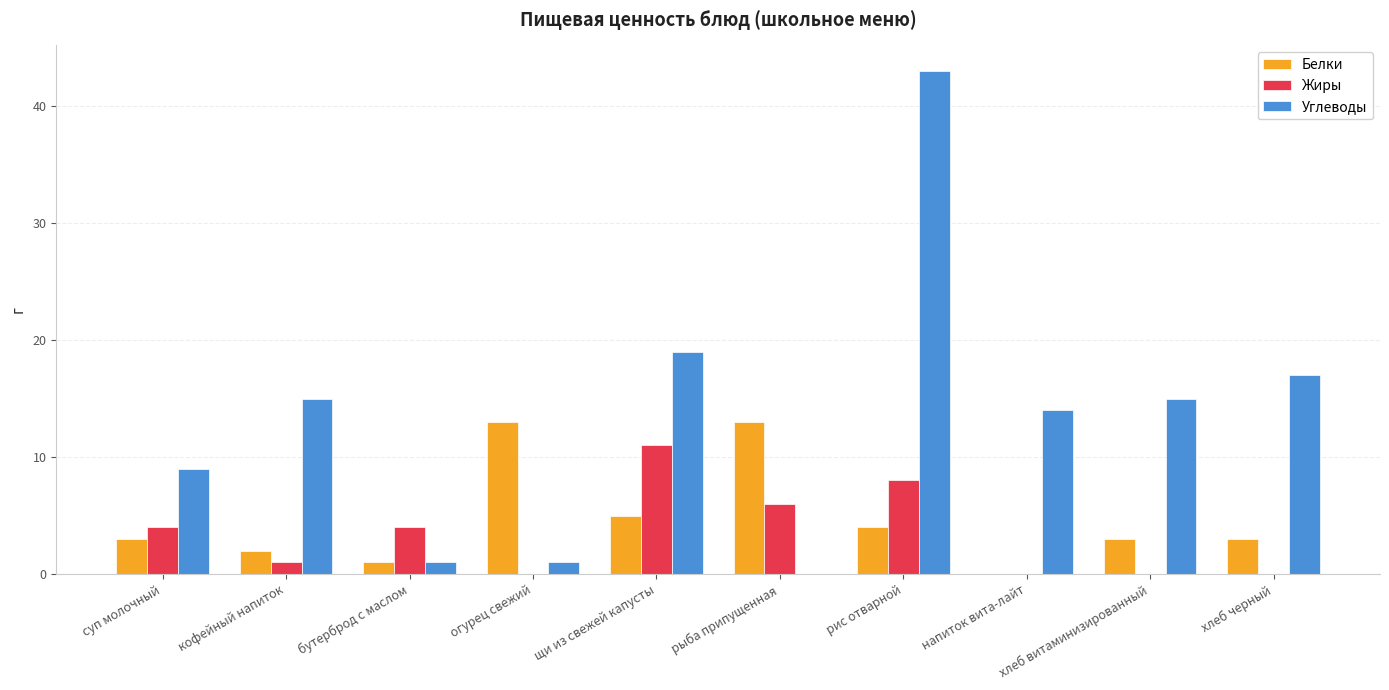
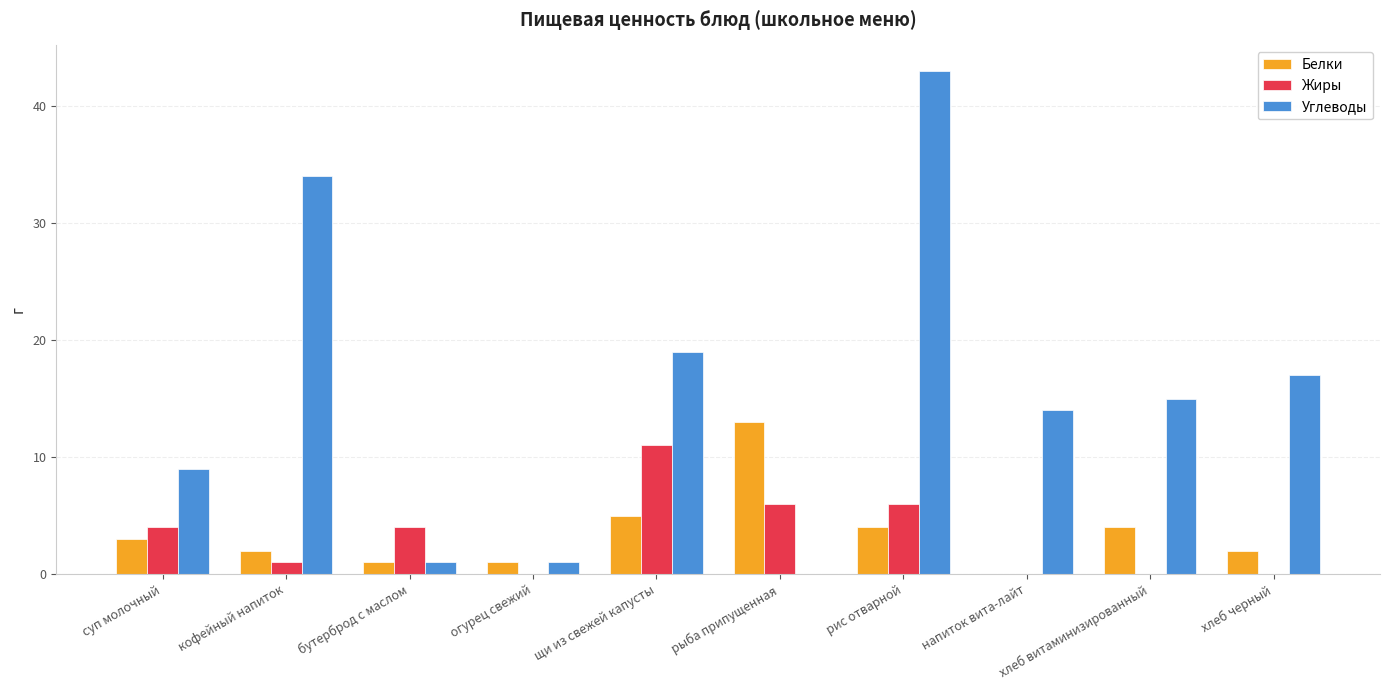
Углеводы, кофейный напиток: 15 -> 34
Белки, огурец свежий: 13 -> 1
Жиры, рис отварной: 8 -> 6
Белки, хлеб витаминизированный: 3 -> 4
Белки, хлеб черный: 3 -> 2
